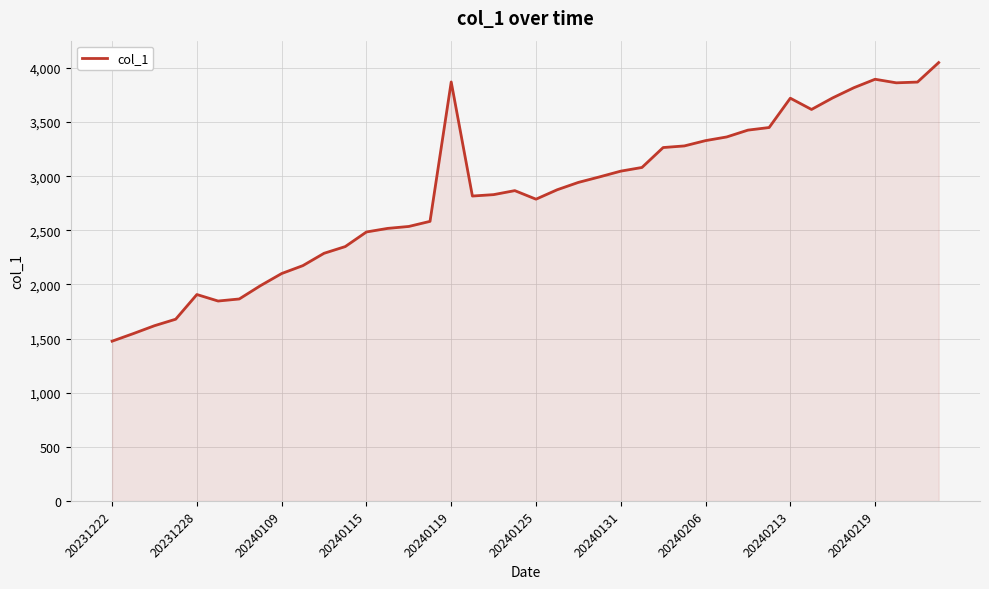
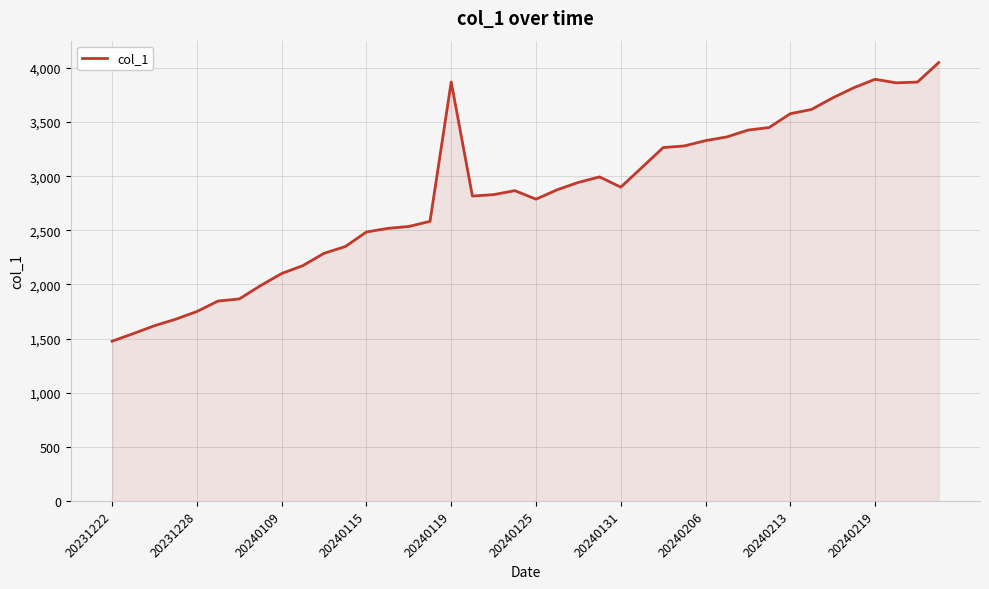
20231228: 1,910 -> 1,750
20240131: 3,050 -> 2,900
20240213: 3,720 -> 3,580
